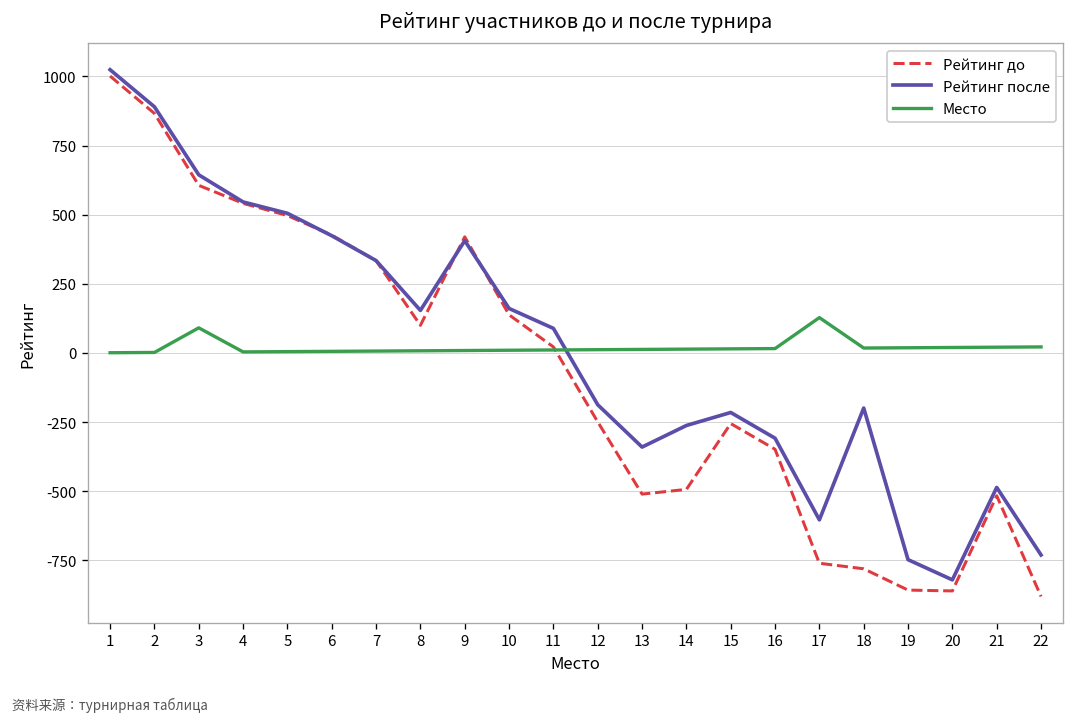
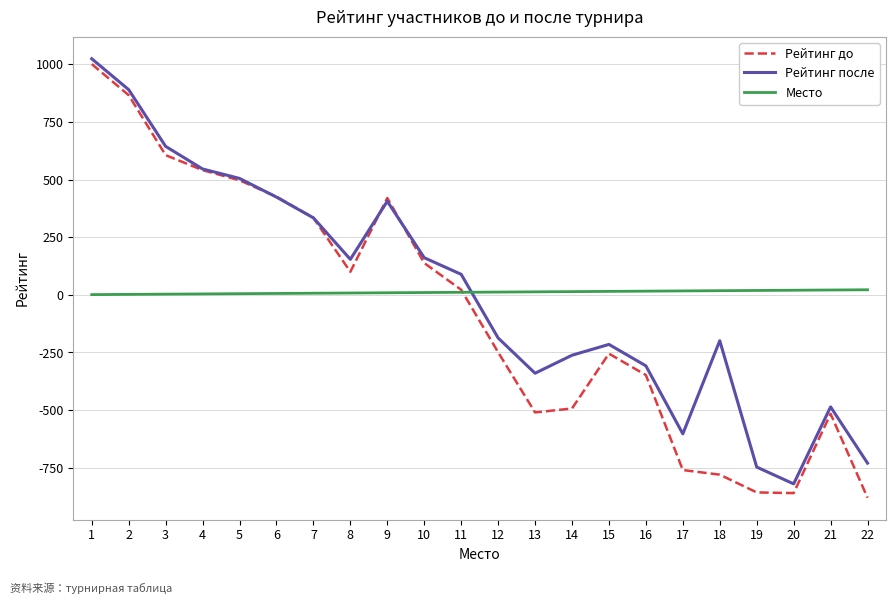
Место, 3: 90 -> 0
Место, 17: 130 -> 20
